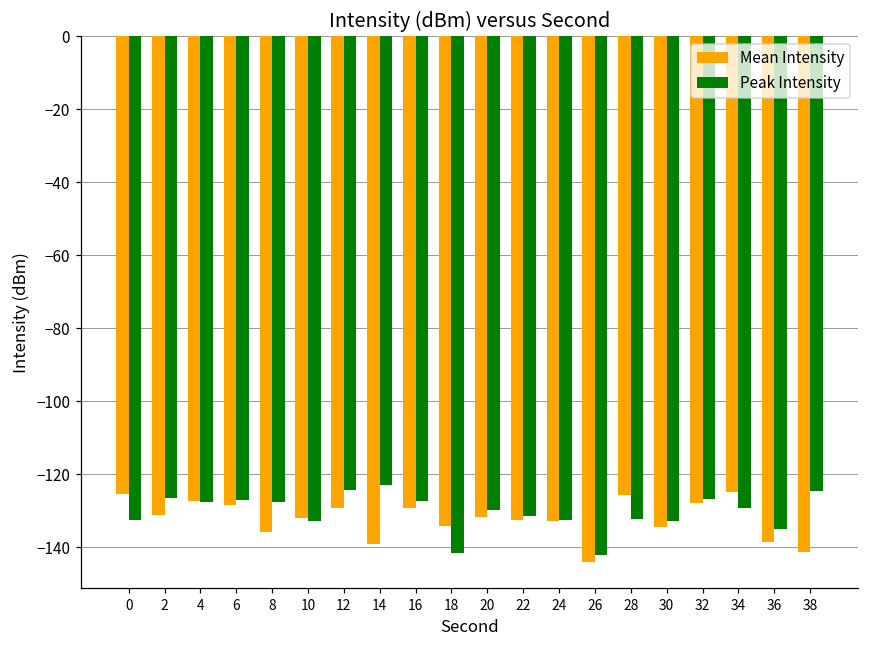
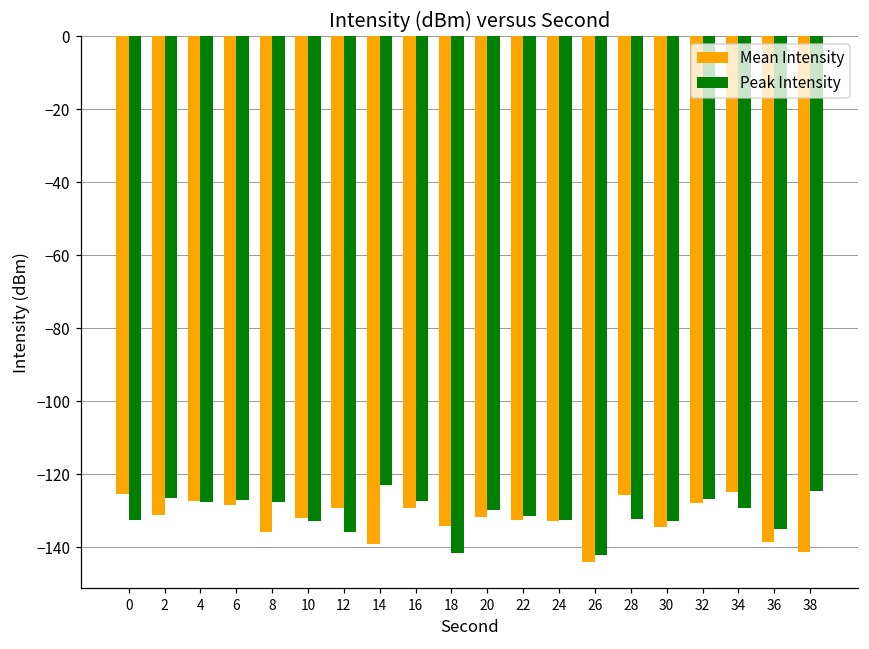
Peak Intensity, 12: -124 -> -136
